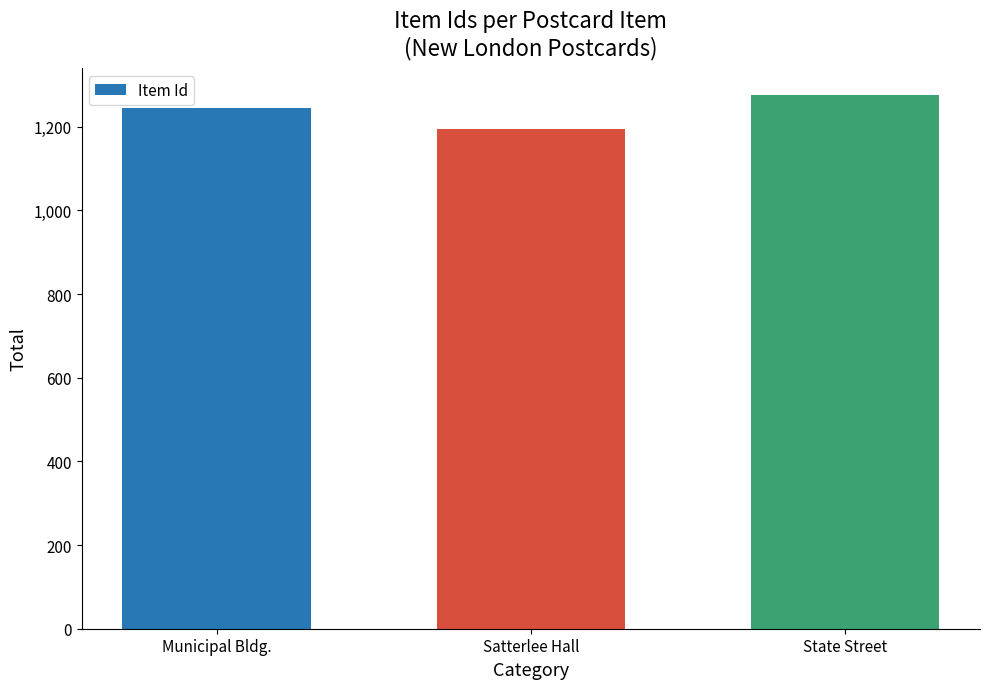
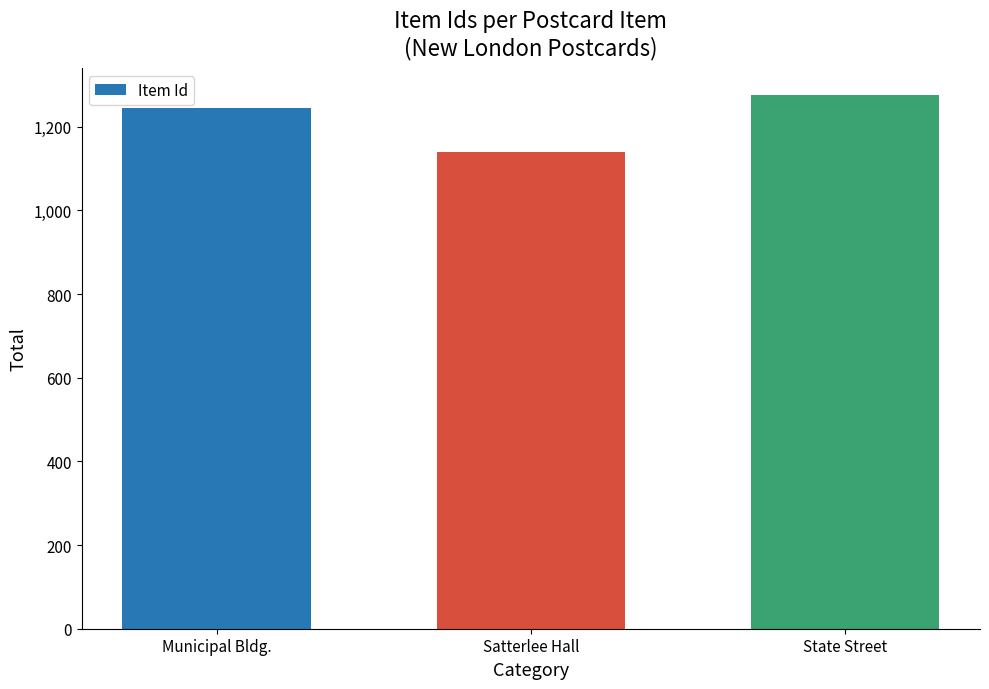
Satterlee Hall: 1,190 -> 1,140
